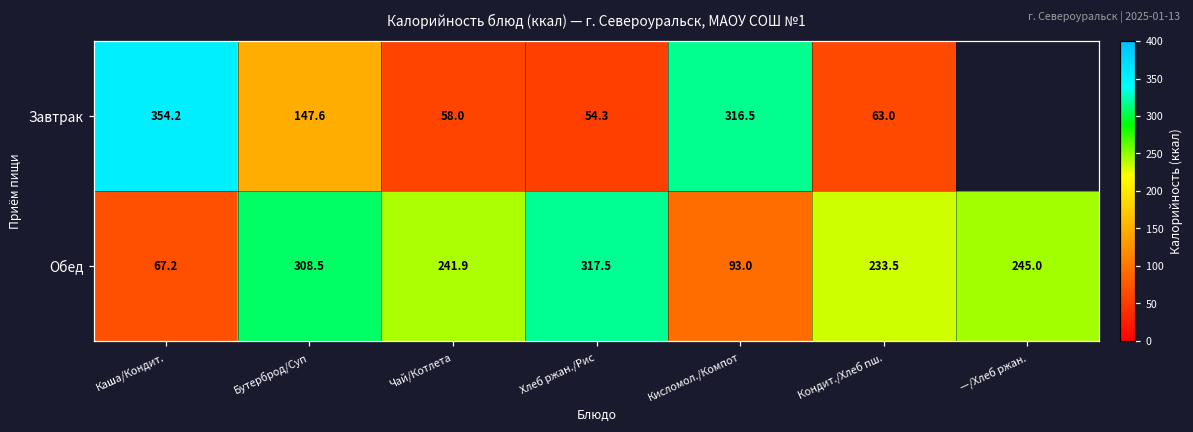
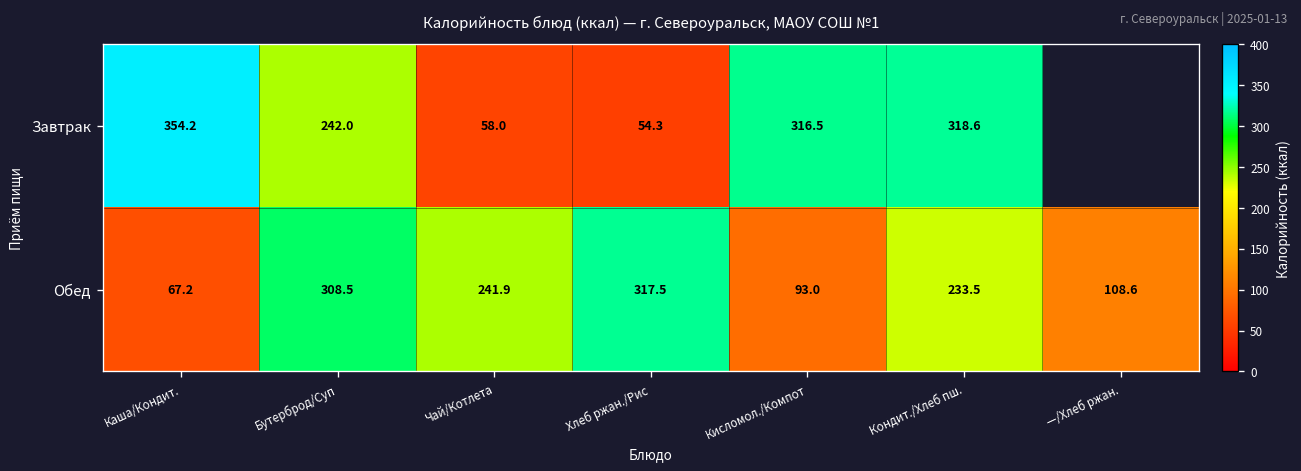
Завтрак, Бутерброд/Суп: 147.6 -> 242.0
Завтрак, Кондит./Хлеб пш.: 63.0 -> 318.6
Обед, —/Хлеб ржан.: 245.0 -> 108.6
